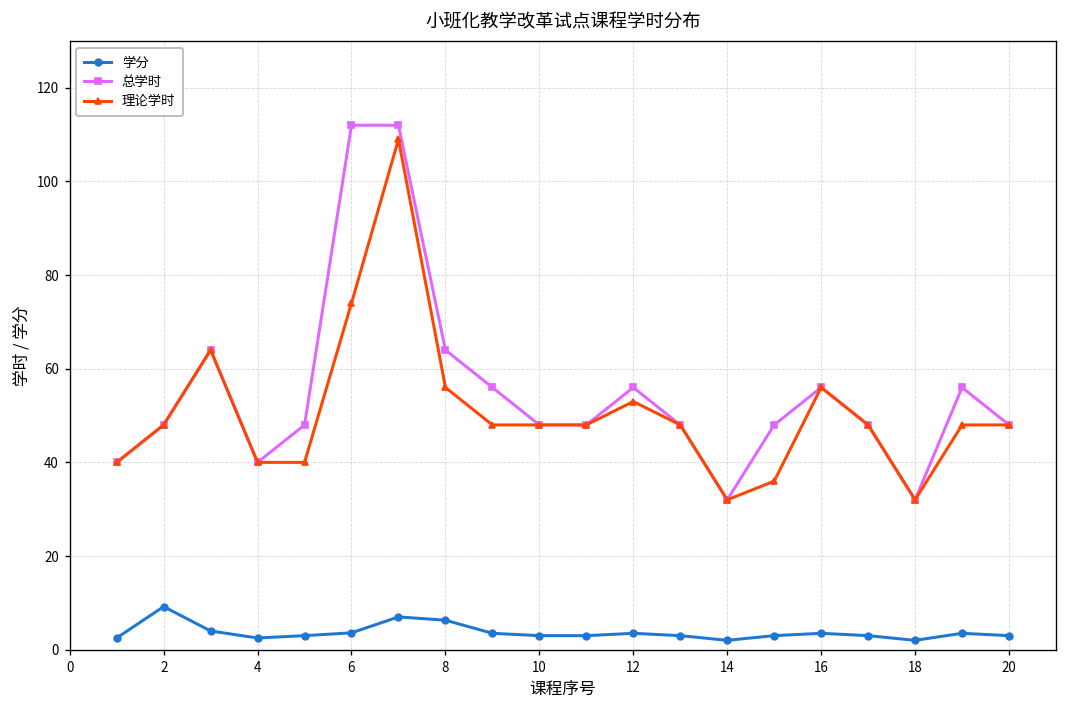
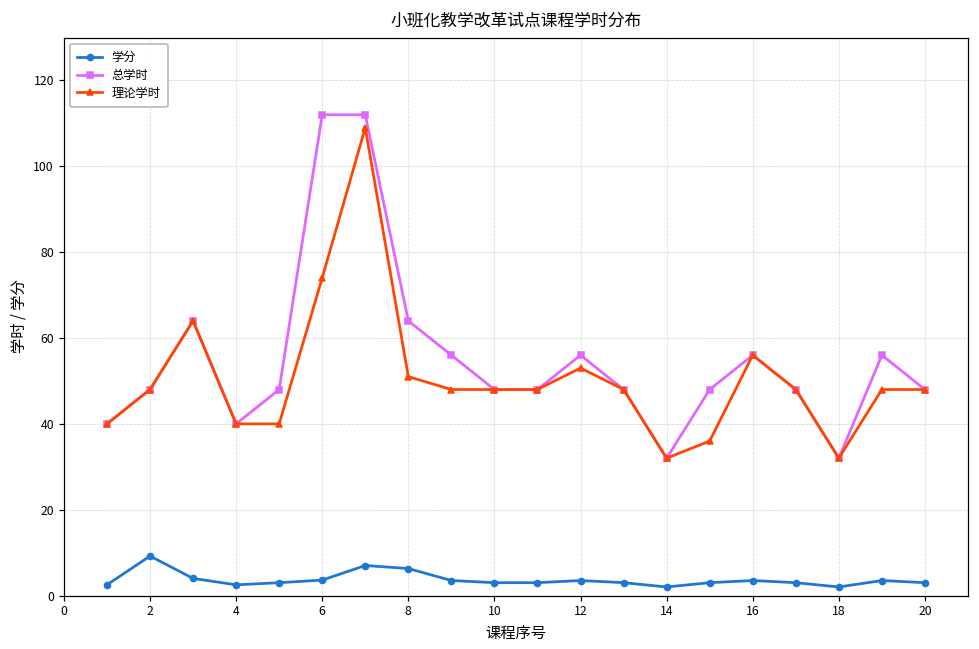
理论学时, 8: 56 -> 51
